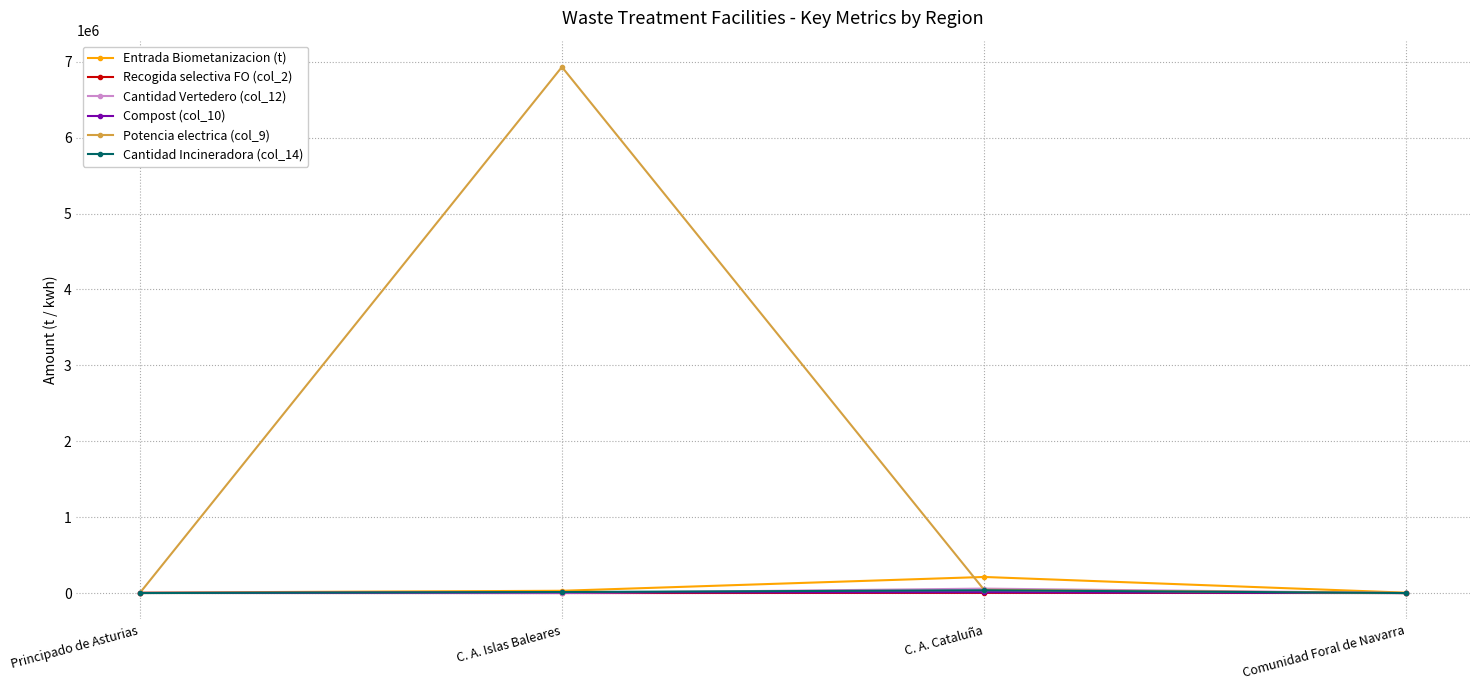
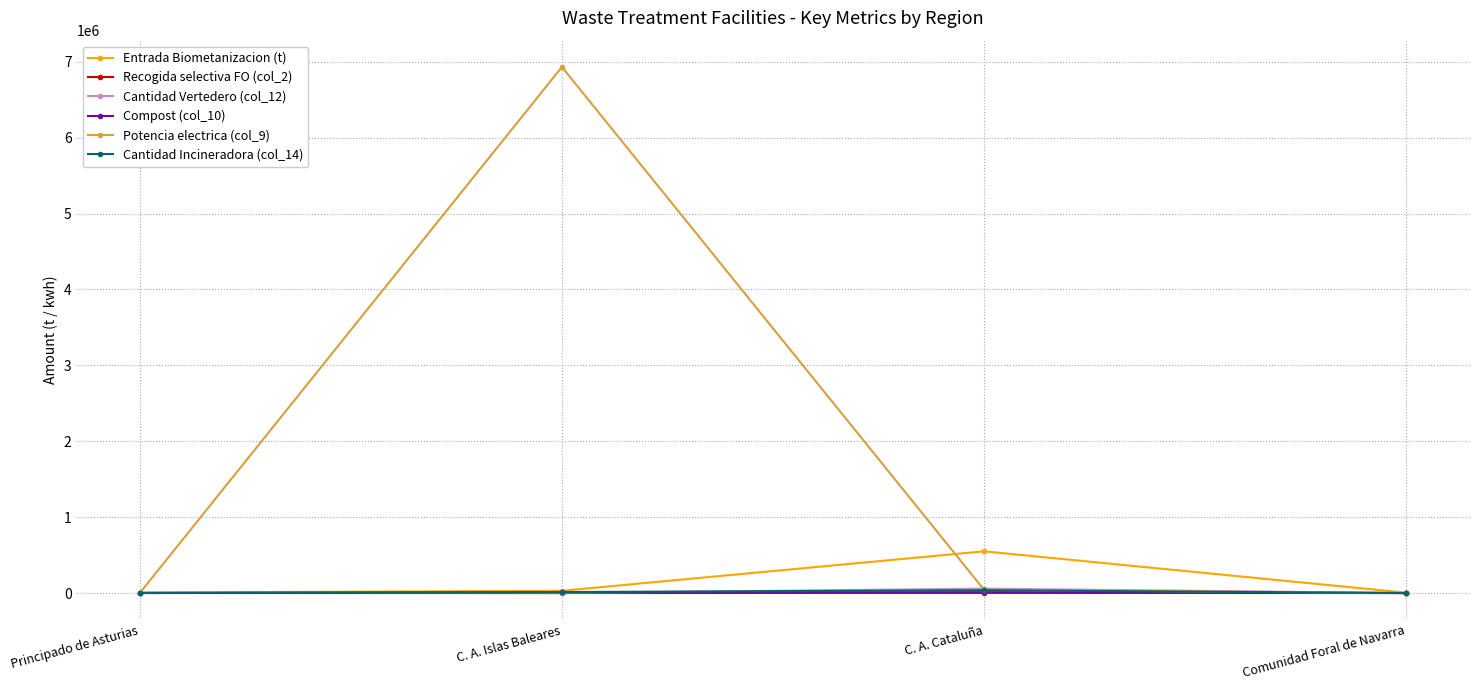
Entrada Biometanizacion (t), C. A. Cataluña: 200000 -> 500000
